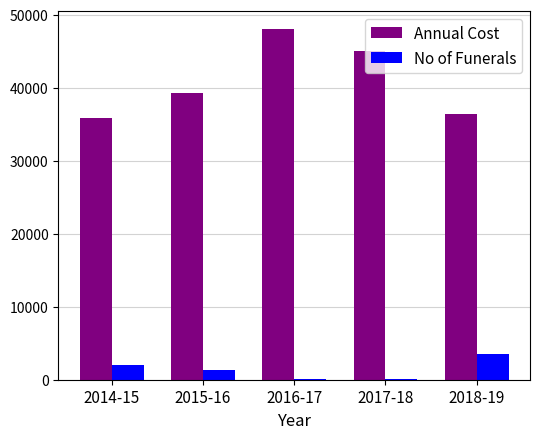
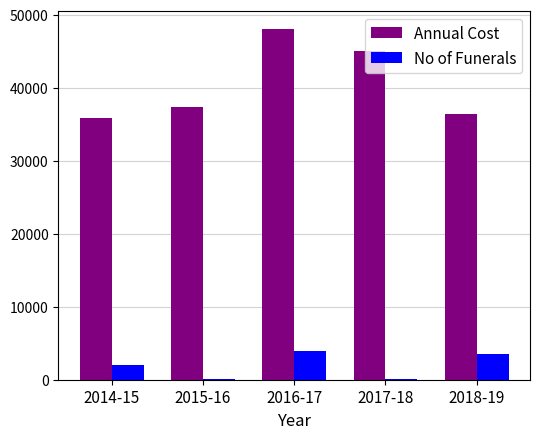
Annual Cost, 2015-16: 39000 -> 37000
No of Funerals, 2015-16: 1000 -> 0
No of Funerals, 2016-17: 0 -> 4000
